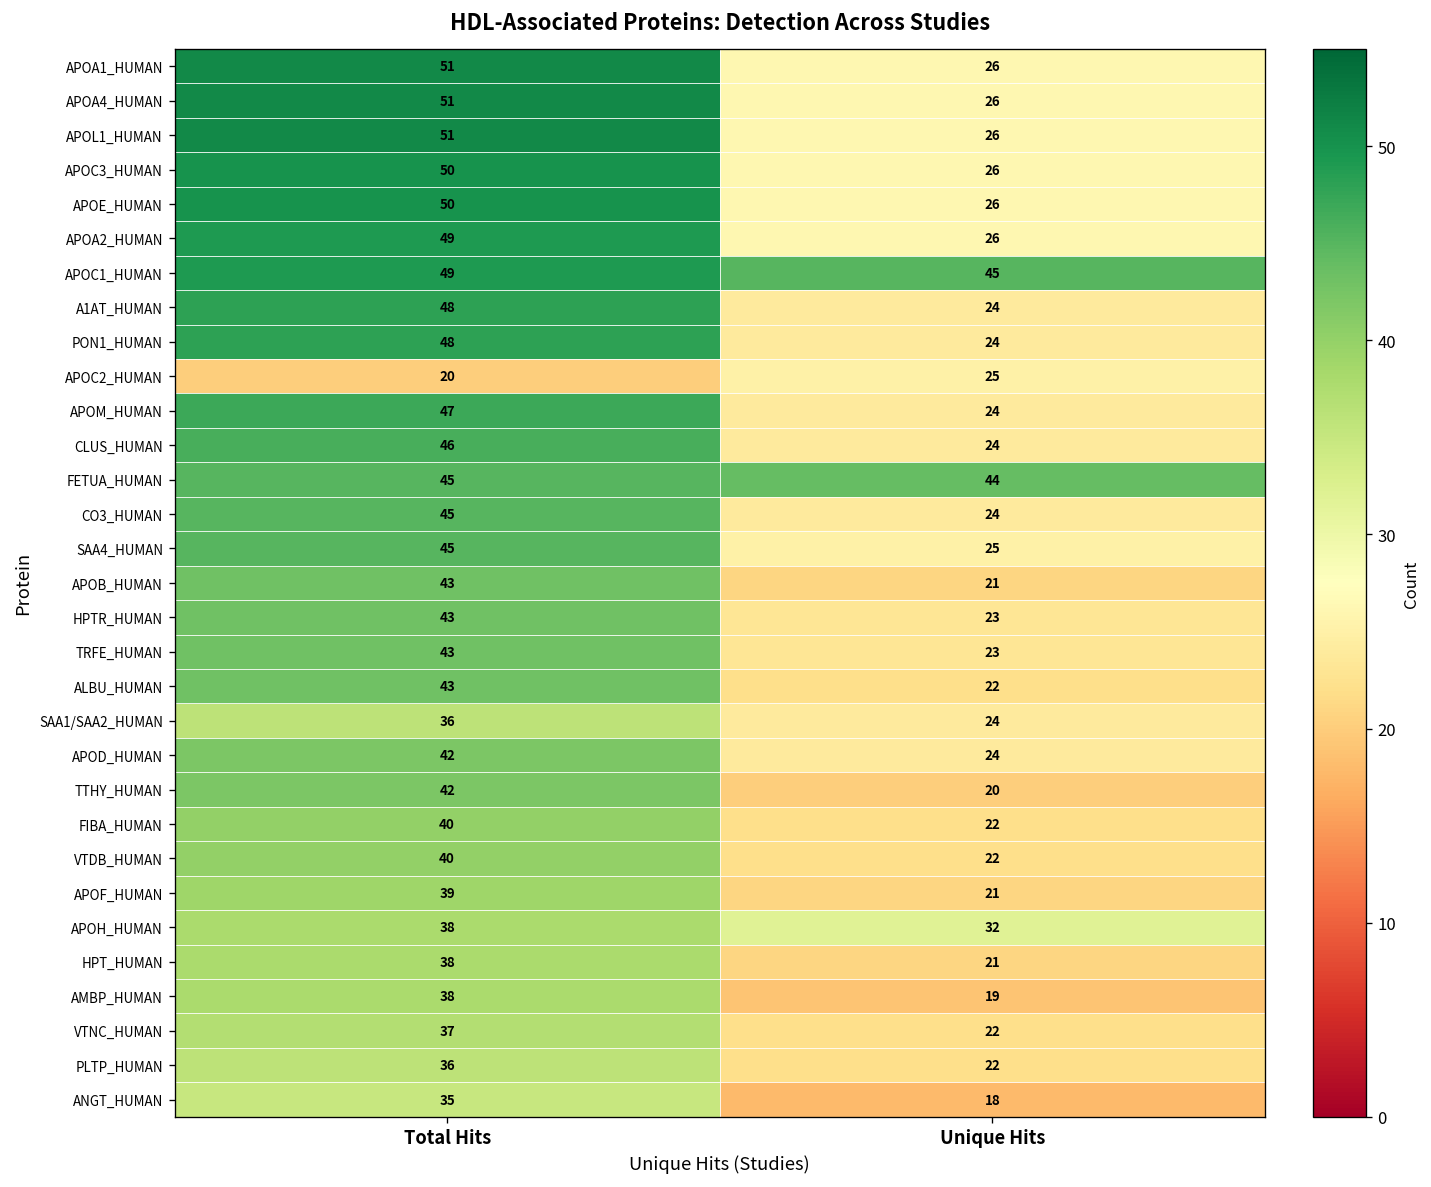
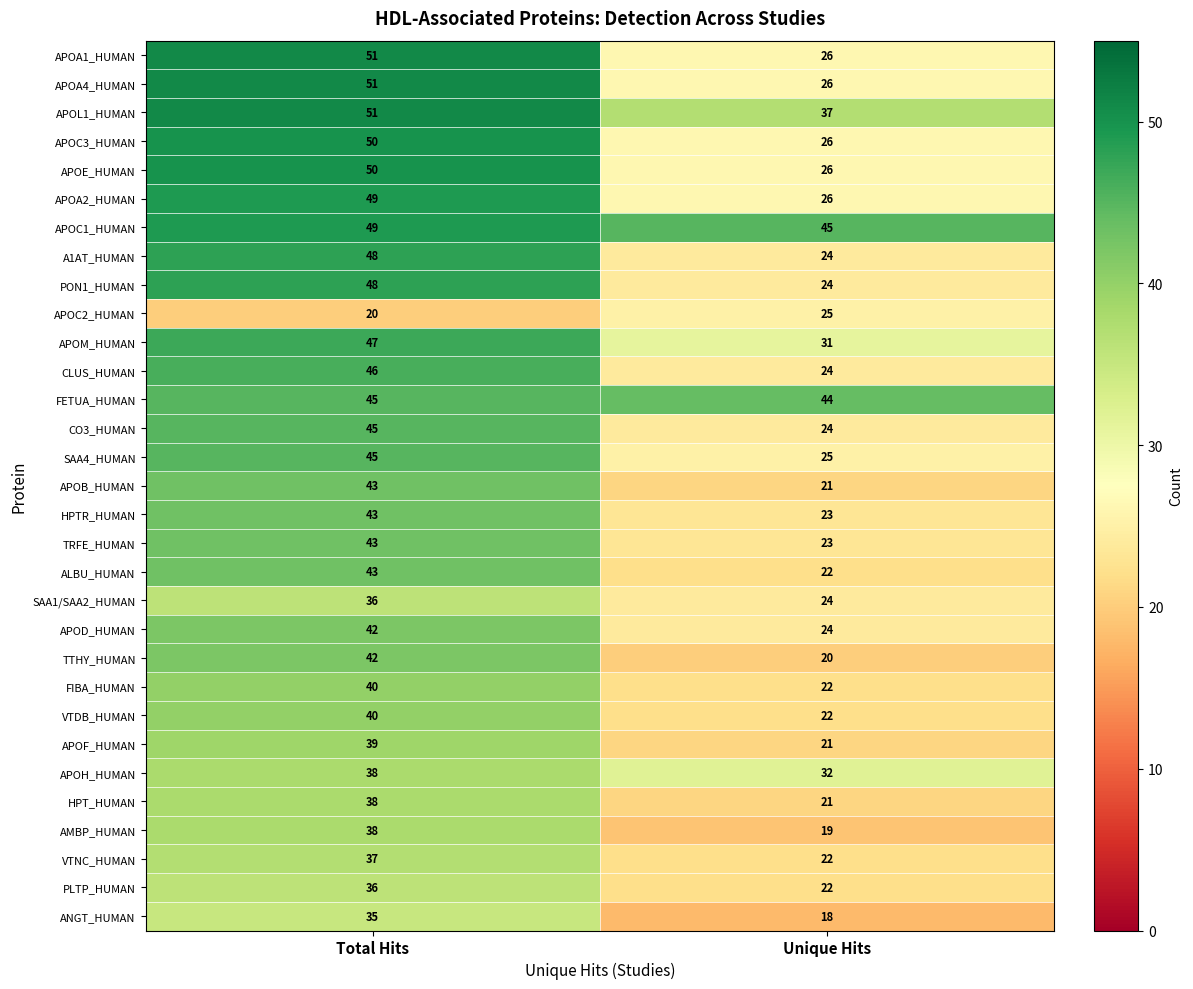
APOL1_HUMAN, Unique Hits: 26 -> 37
APOM_HUMAN, Unique Hits: 24 -> 31
